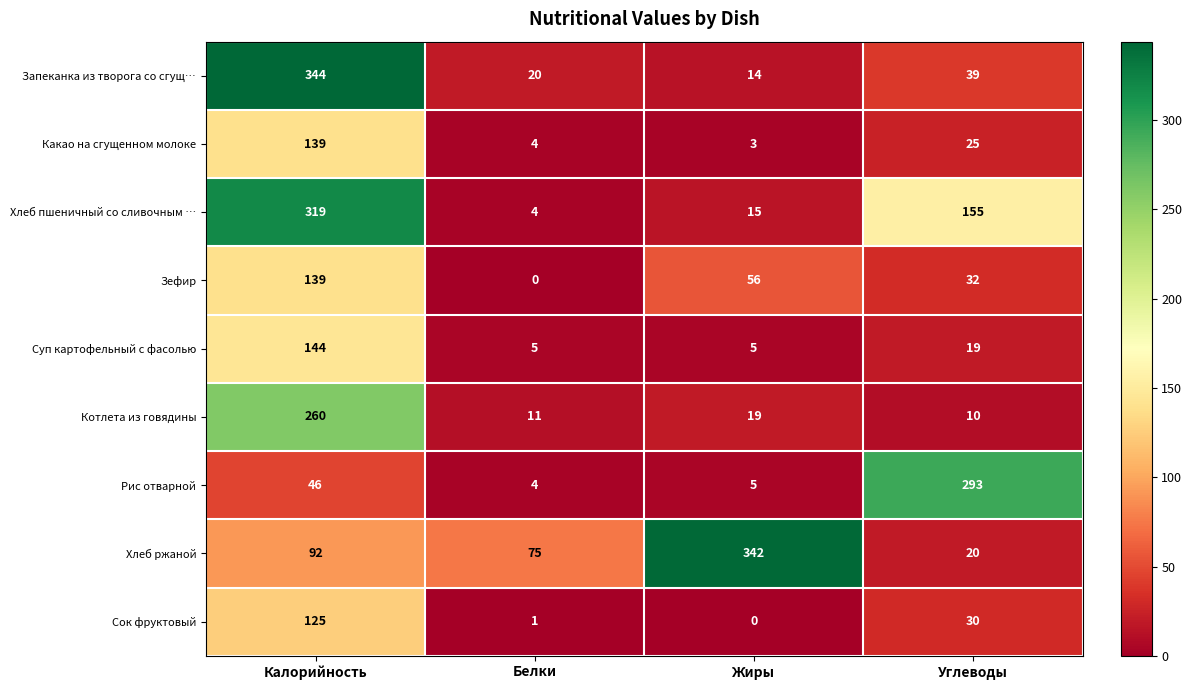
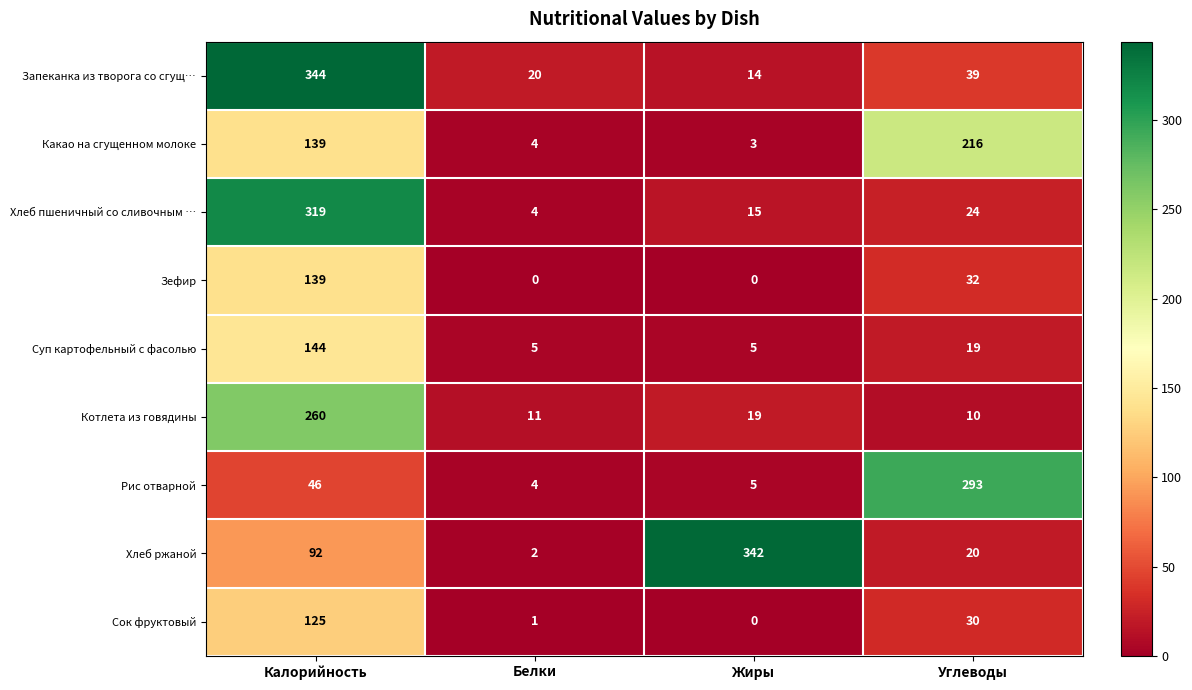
Какао на сгущенном молоке, Углеводы: 25 -> 216
Хлеб пшеничный со сливочным …, Углеводы: 155 -> 24
Зефир, Жиры: 56 -> 0
Хлеб ржаной, Белки: 75 -> 2
